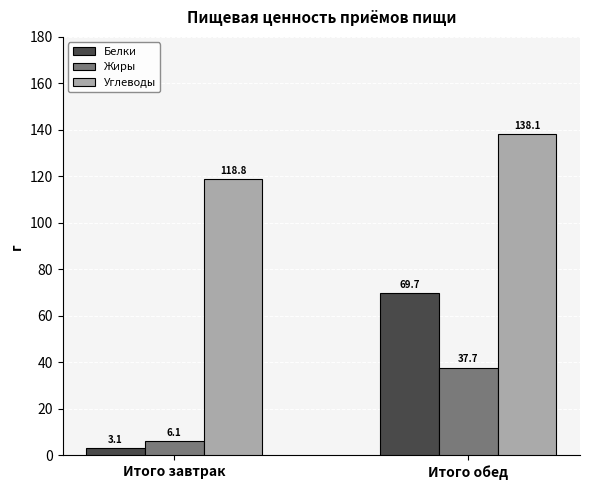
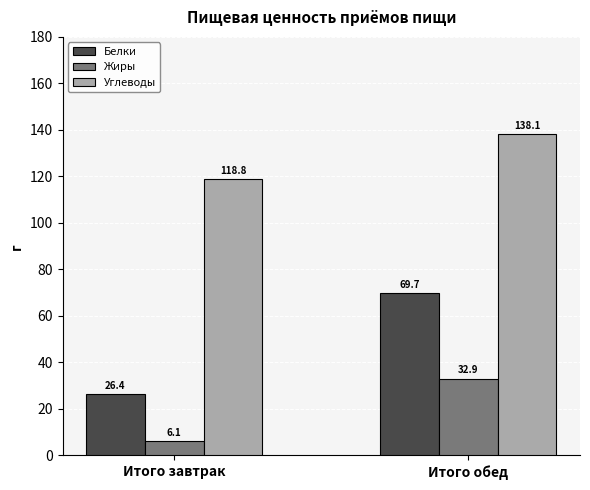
Белки, Итого завтрак: 3.1 -> 26.4
Жиры, Итого обед: 37.7 -> 32.9
